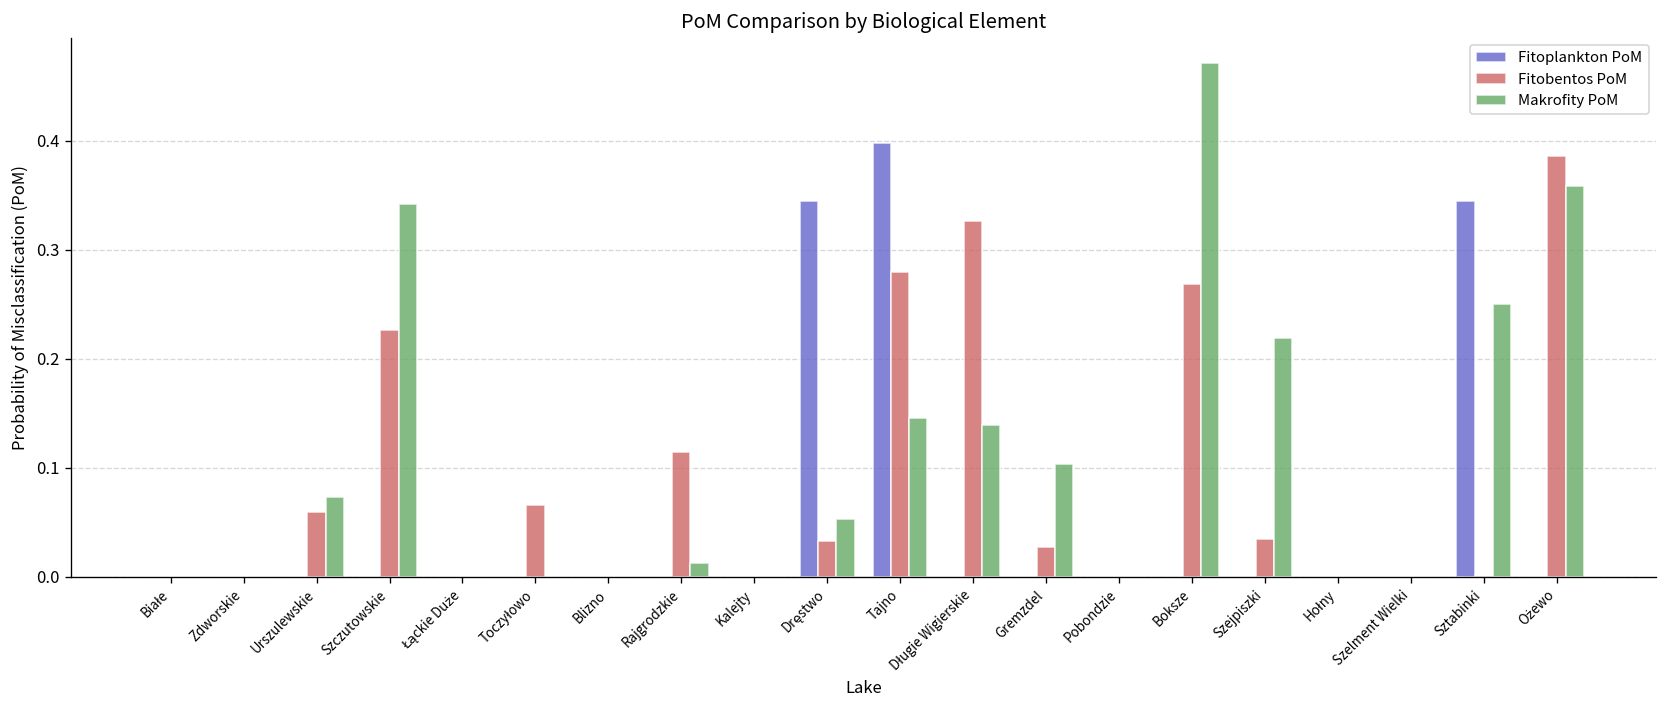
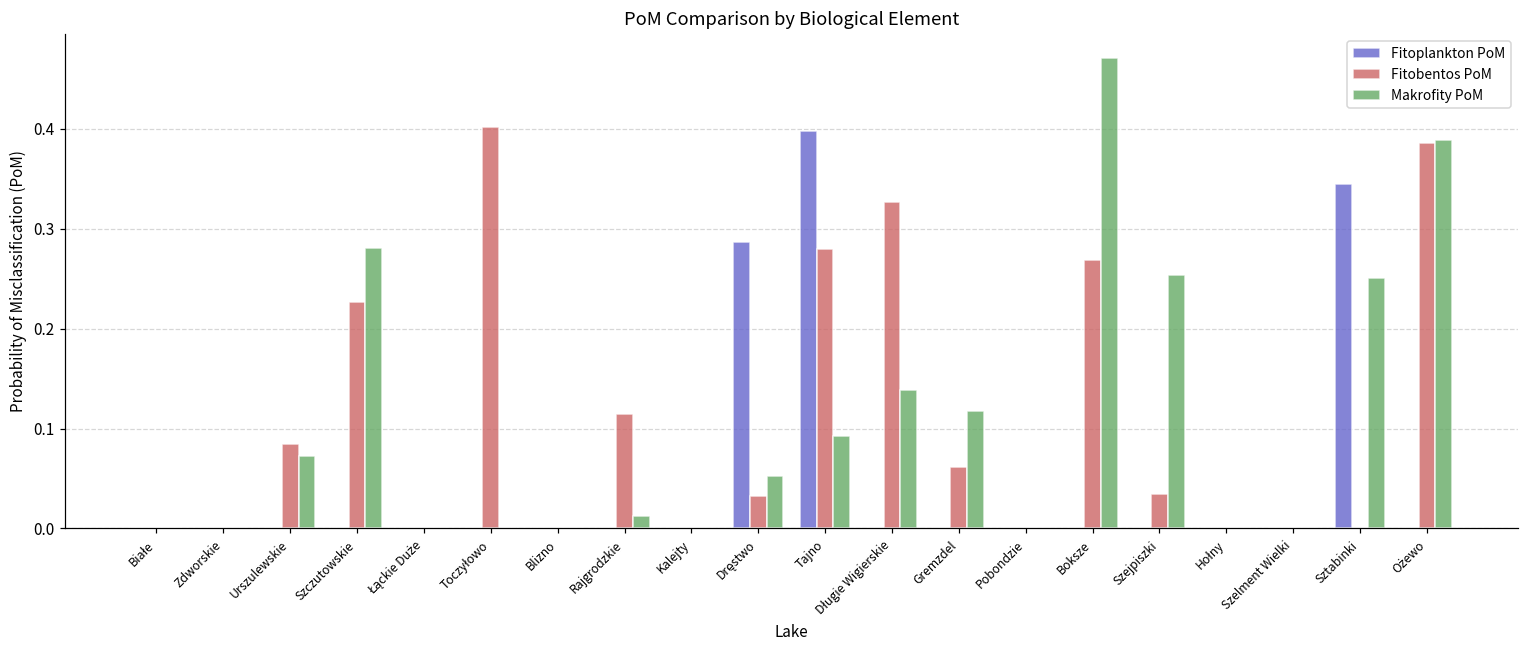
Fitobentos PoM, Urszulewskie: 0.06 -> 0.08
Makrofity PoM, Szczutowskie: 0.34 -> 0.28
Fitobentos PoM, Toczyłowo: 0.07 -> 0.40
Fitoplankton PoM, Dręstwo: 0.34 -> 0.29
Makrofity PoM, Tajno: 0.15 -> 0.09
Fitobentos PoM, Gremzdel: 0.03 -> 0.06
Makrofity PoM, Gremzdel: 0.10 -> 0.12
Makrofity PoM, Szejpiszki: 0.22 -> 0.25
Makrofity PoM, Ożewo: 0.36 -> 0.39
